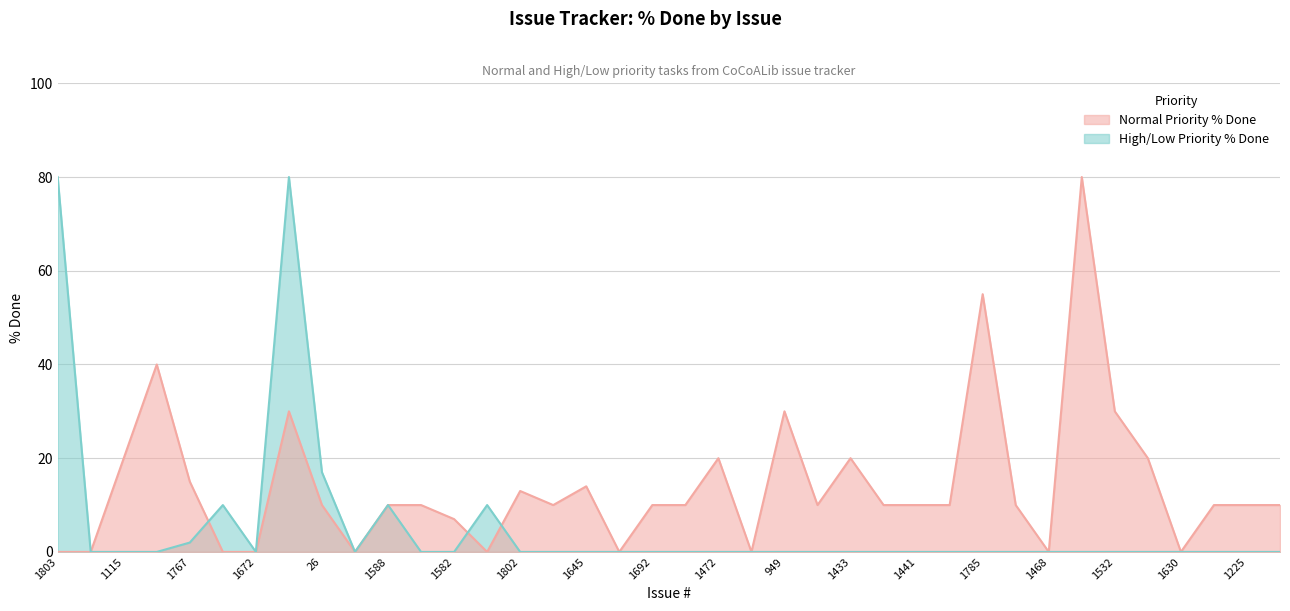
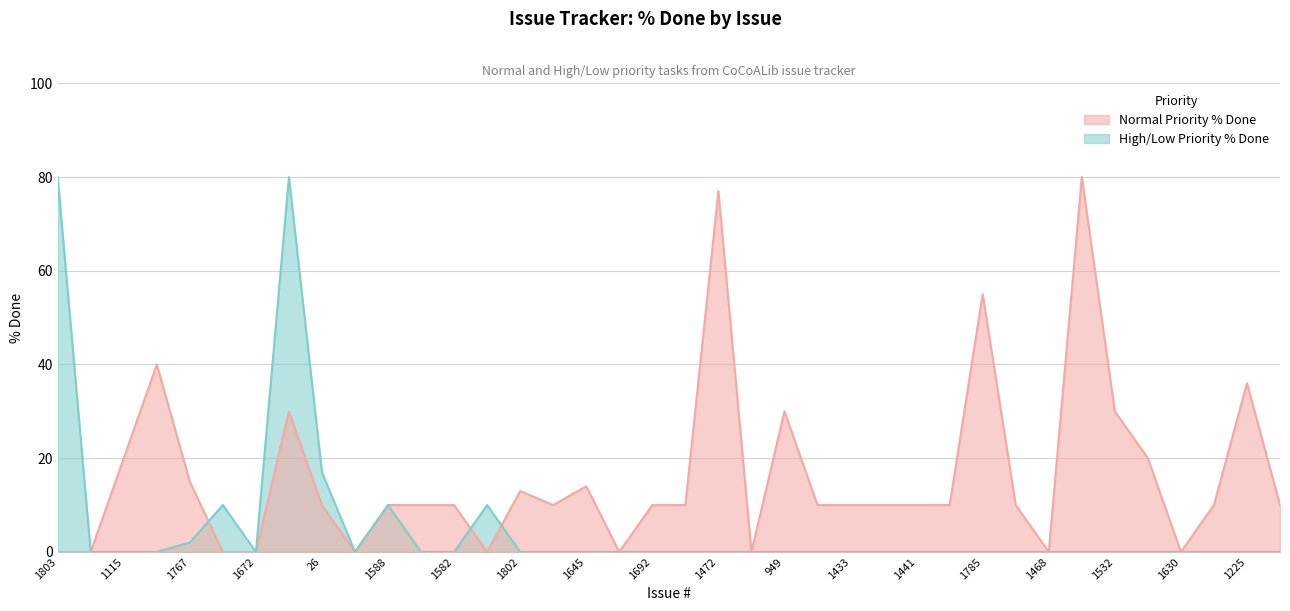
Normal Priority % Done, 1582: 7 -> 10
Normal Priority % Done, 1472: 20 -> 77
Normal Priority % Done, 1433: 20 -> 10
Normal Priority % Done, 1225: 10 -> 36
